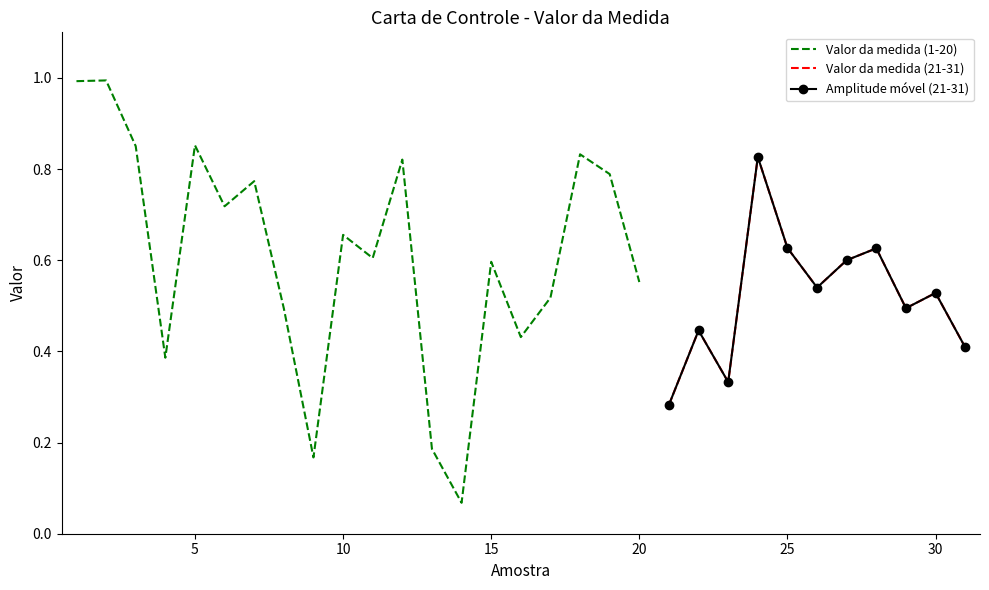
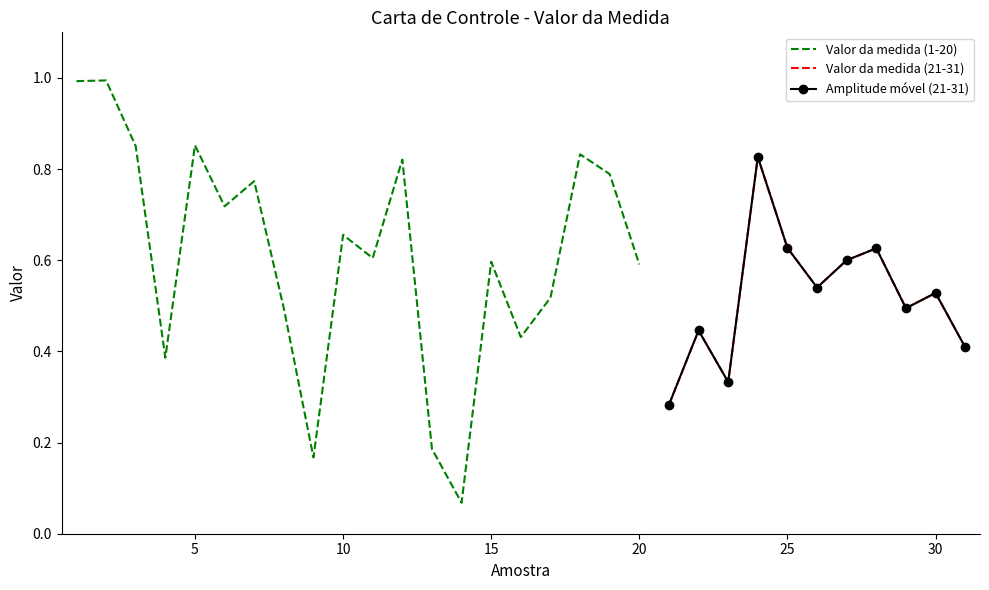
Valor da medida (1-20), 20: 0.55 -> 0.59
